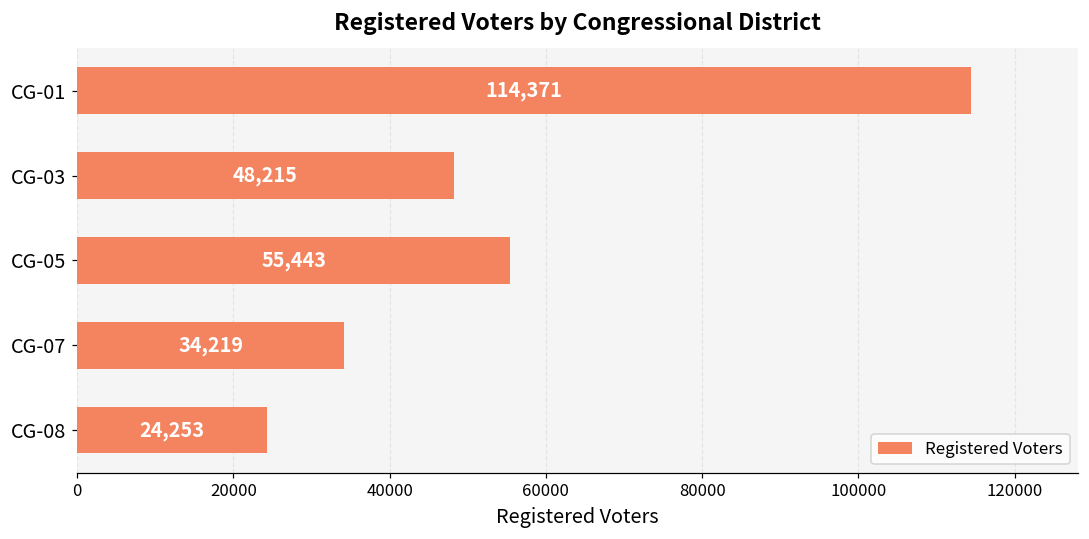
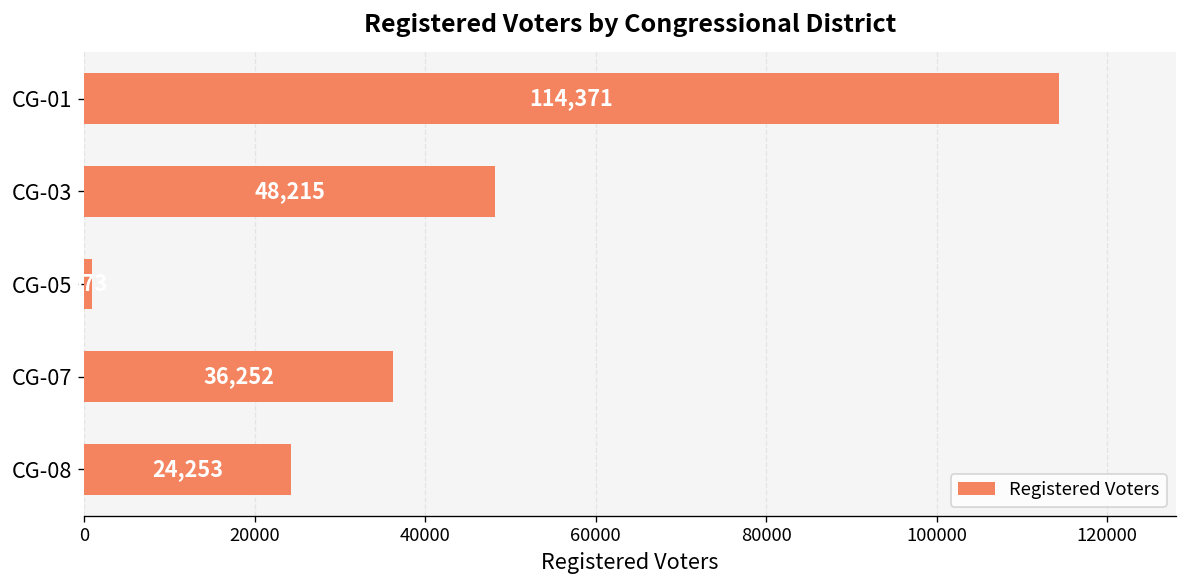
CG-05: 55000 -> 1000
CG-07: 34,219 -> 36,252
